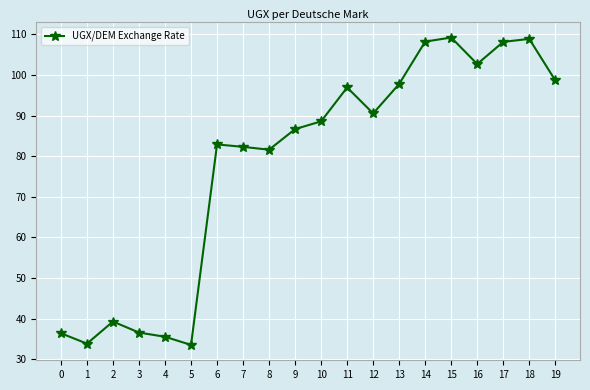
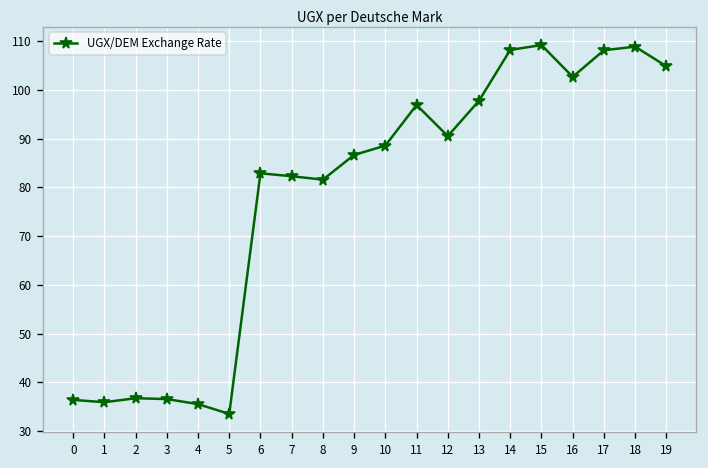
1: 34 -> 36
2: 39 -> 37
19: 99 -> 105
